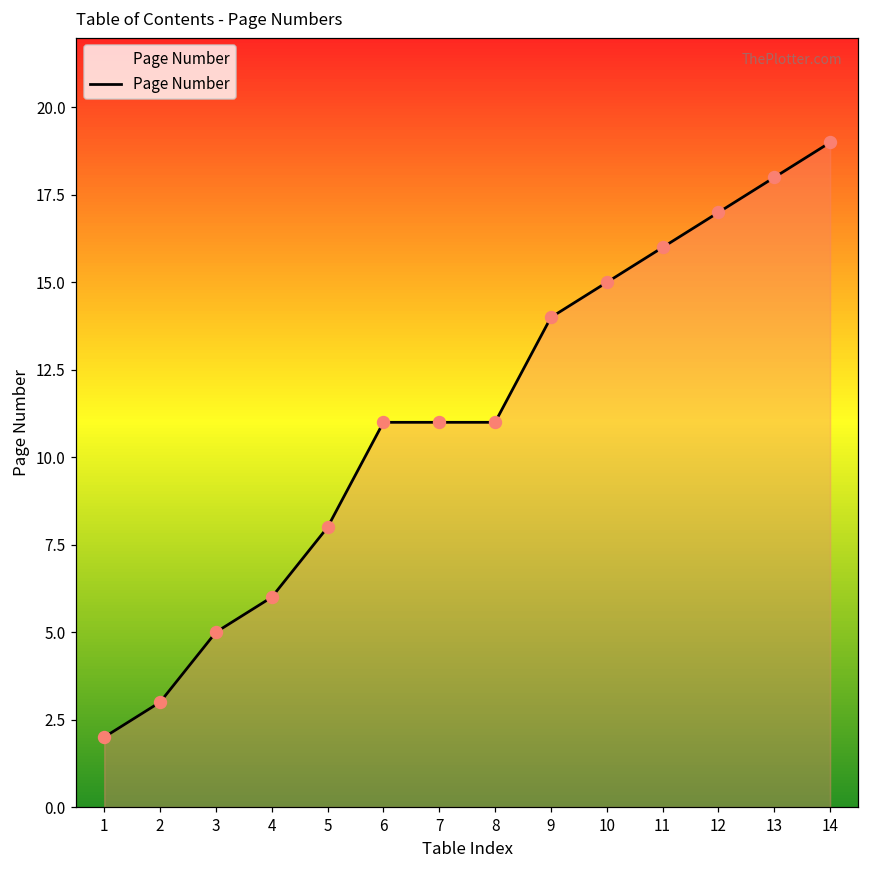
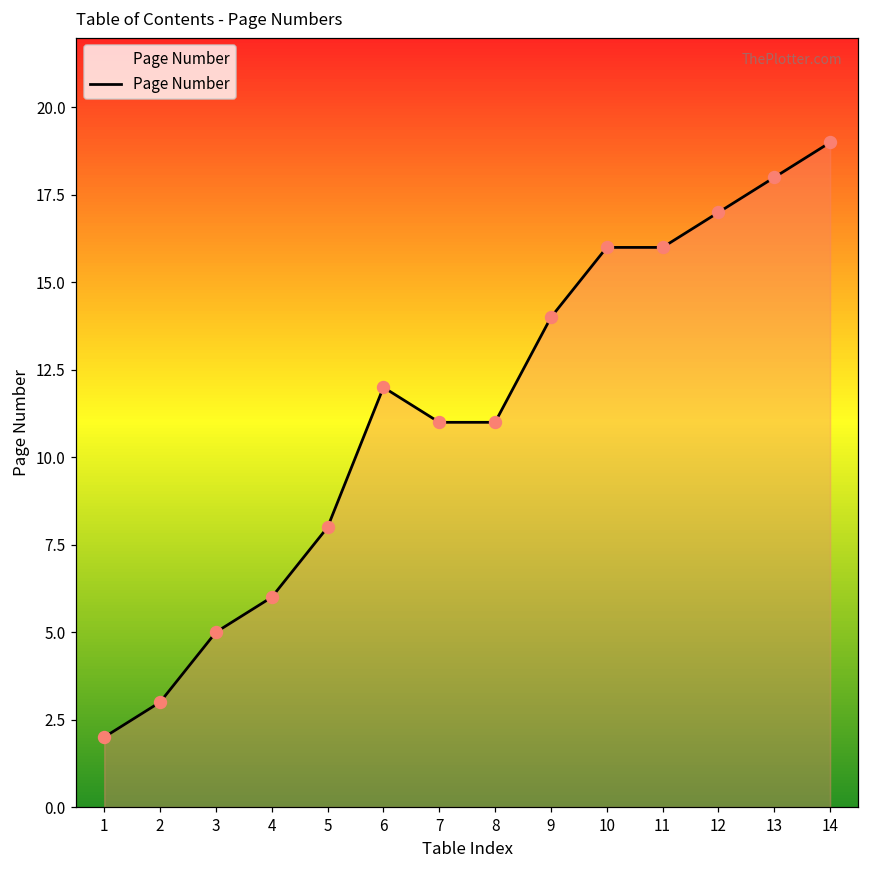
6: 11 -> 12
10: 15 -> 16
